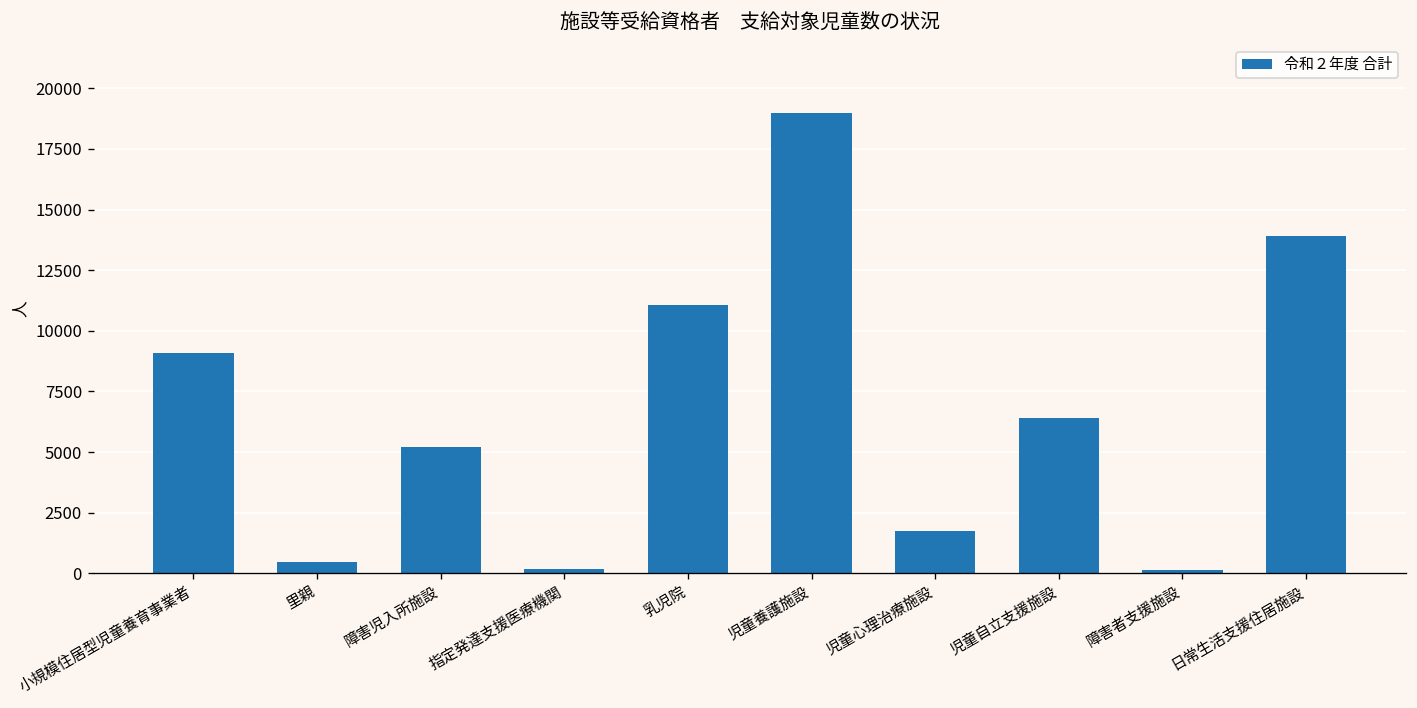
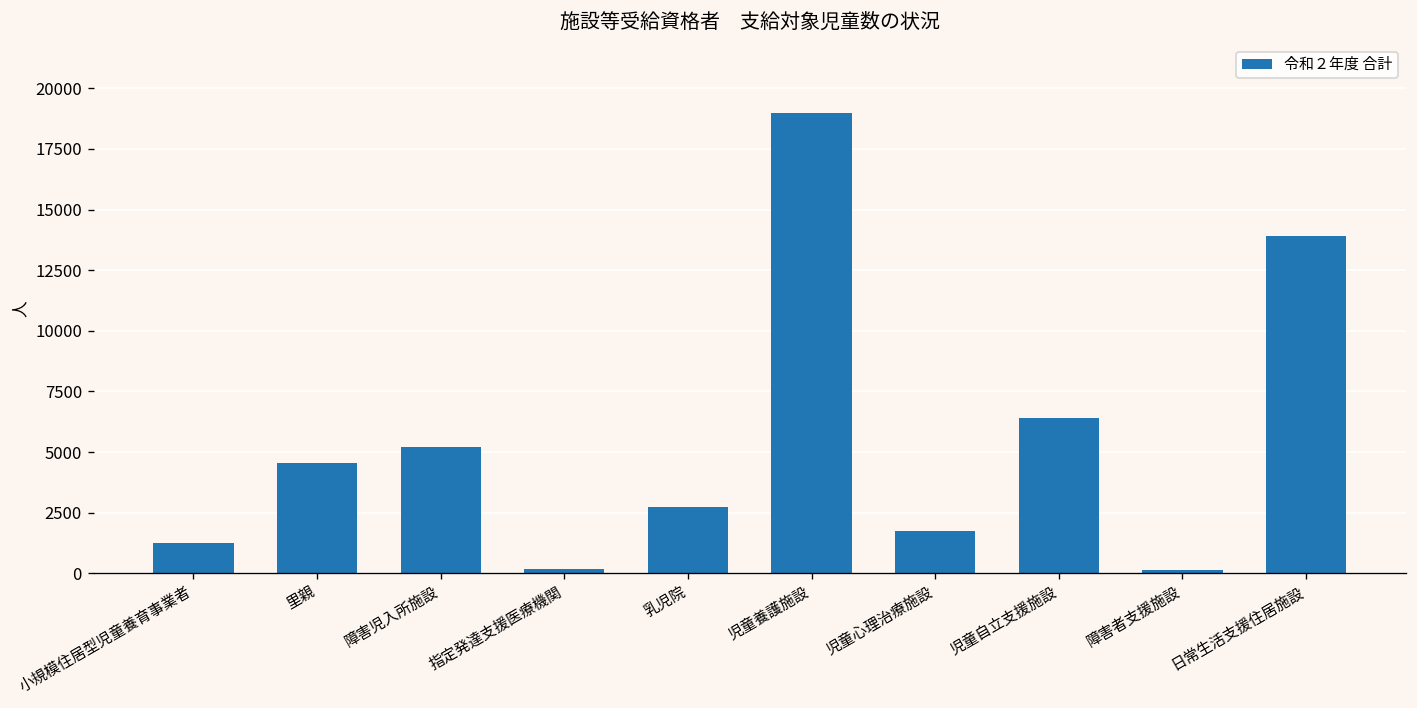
小規模住居型児童養育事業者: 9100 -> 1300
里親: 500 -> 4500
乳児院: 11100 -> 2700
